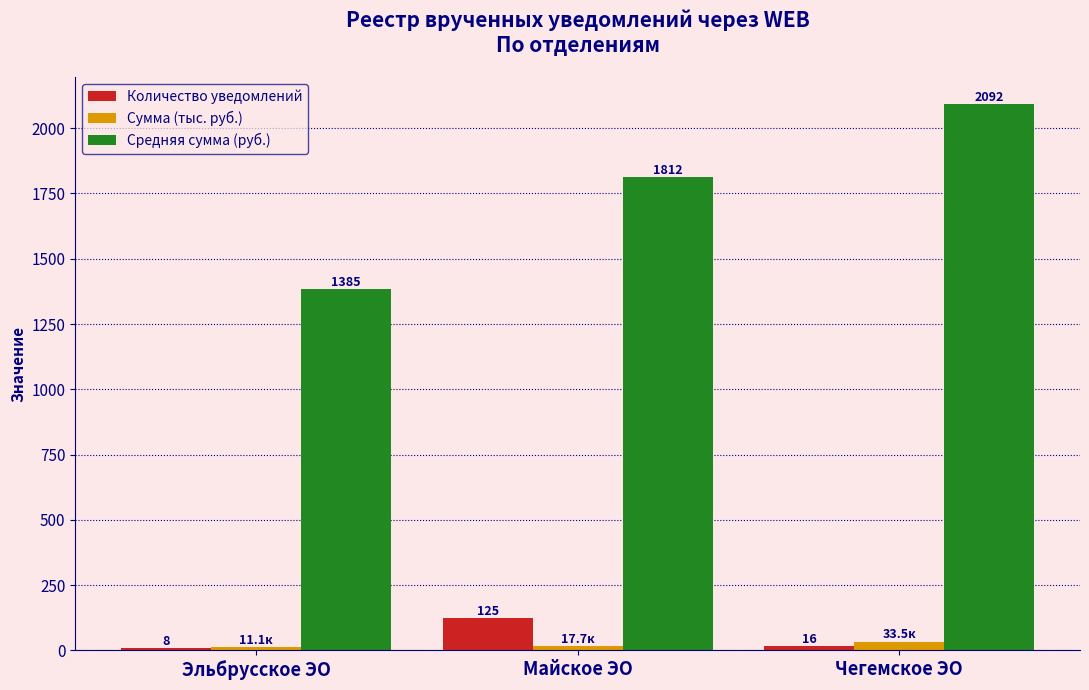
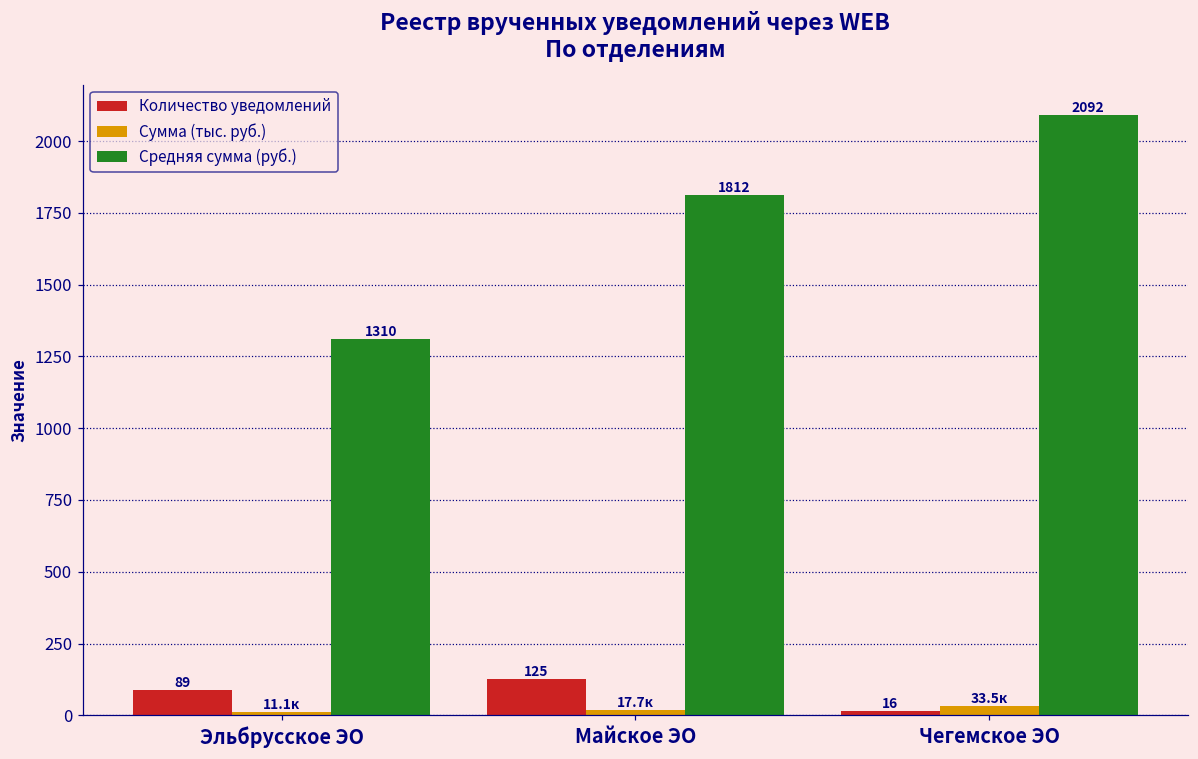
Количество уведомлений, Эльбрусское ЭО: 8 -> 89
Средняя сумма (руб.), Эльбрусское ЭО: 1385 -> 1310
